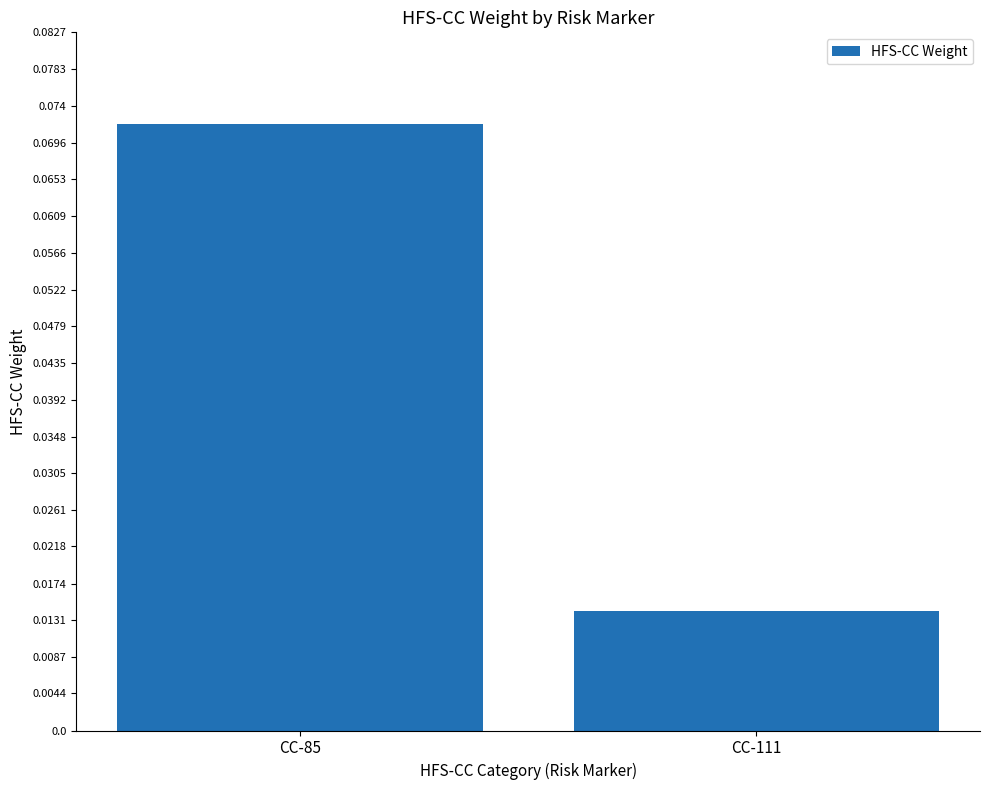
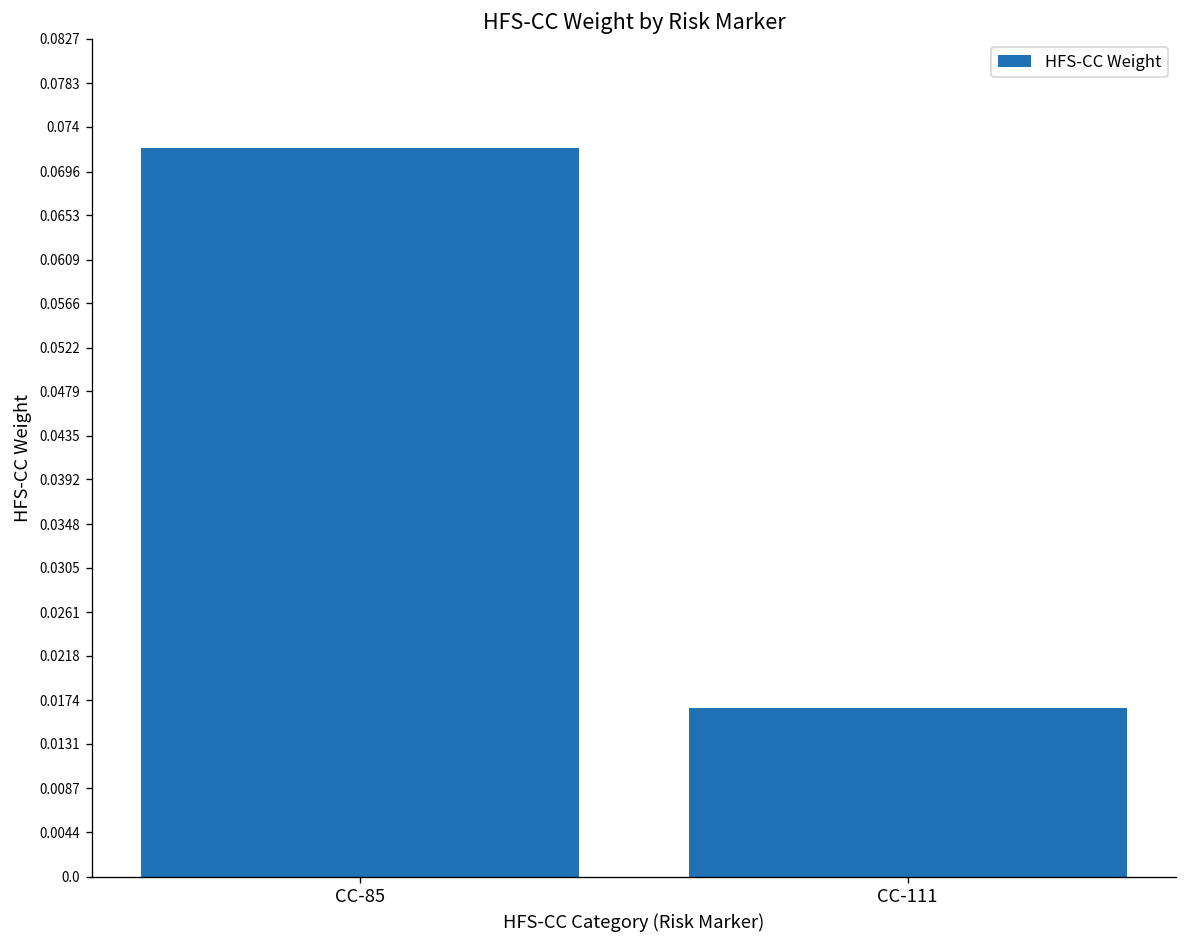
CC-111: 0.014 -> 0.017
